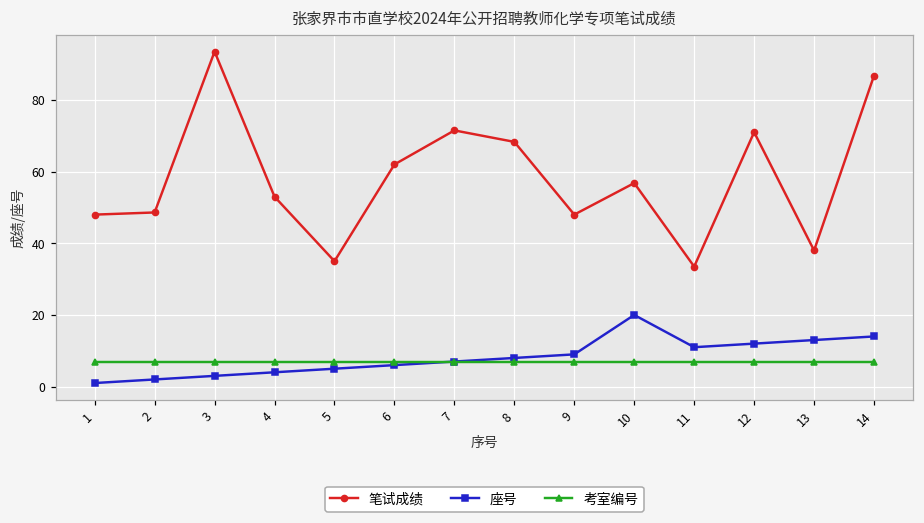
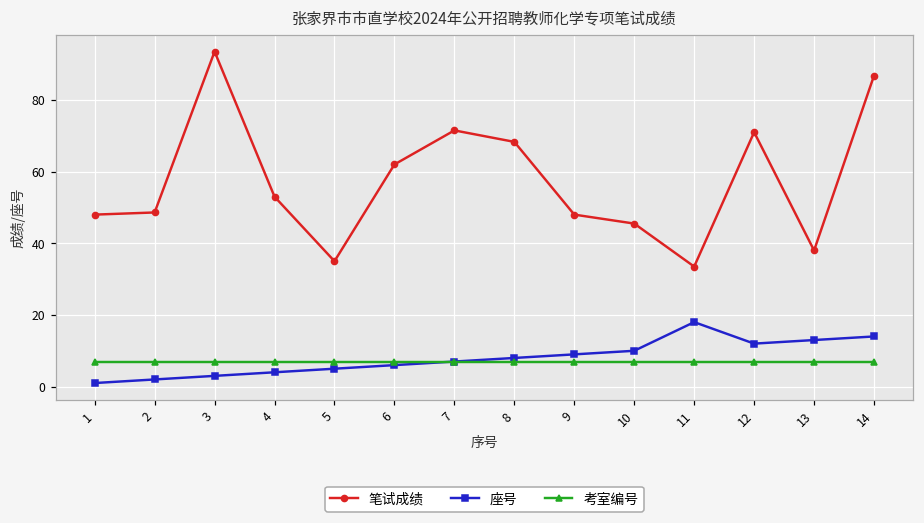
笔试成绩, 10: 57 -> 46
座号, 10: 20 -> 10
座号, 11: 11 -> 18
